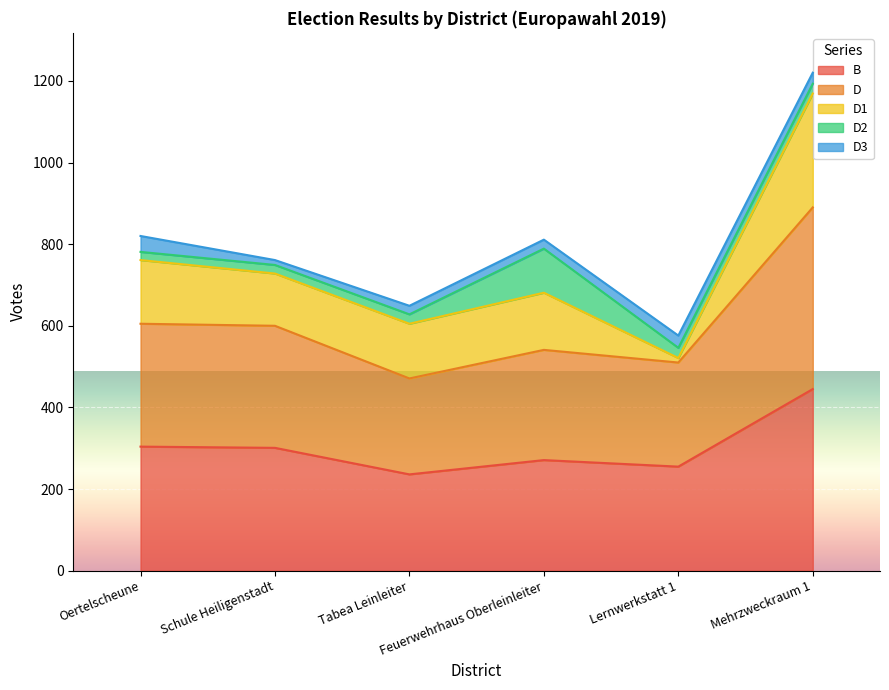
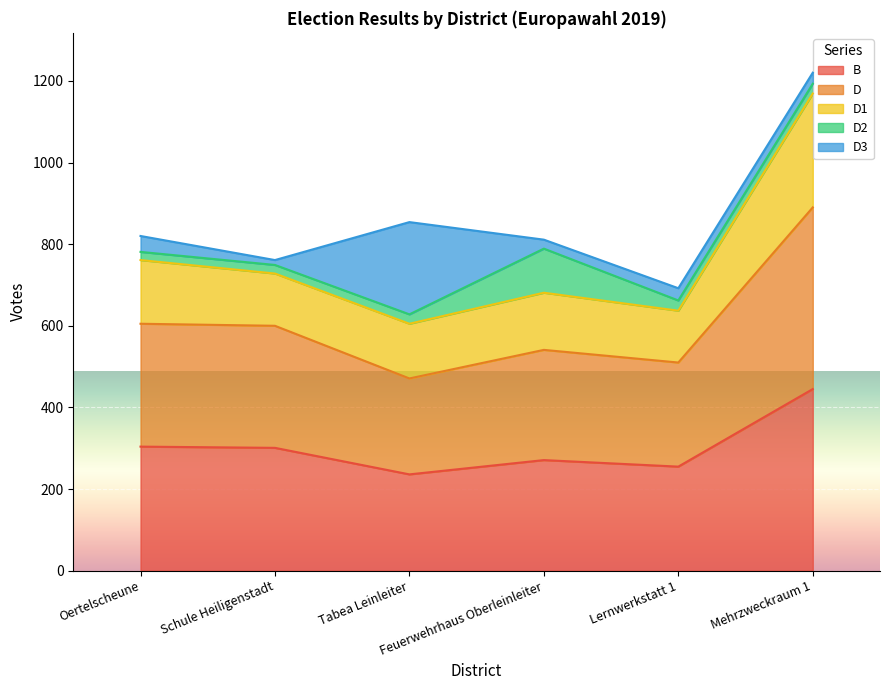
D3, Tabea Leinleiter: 20 -> 230
D1, Lernwerkstatt 1: 10 -> 130
